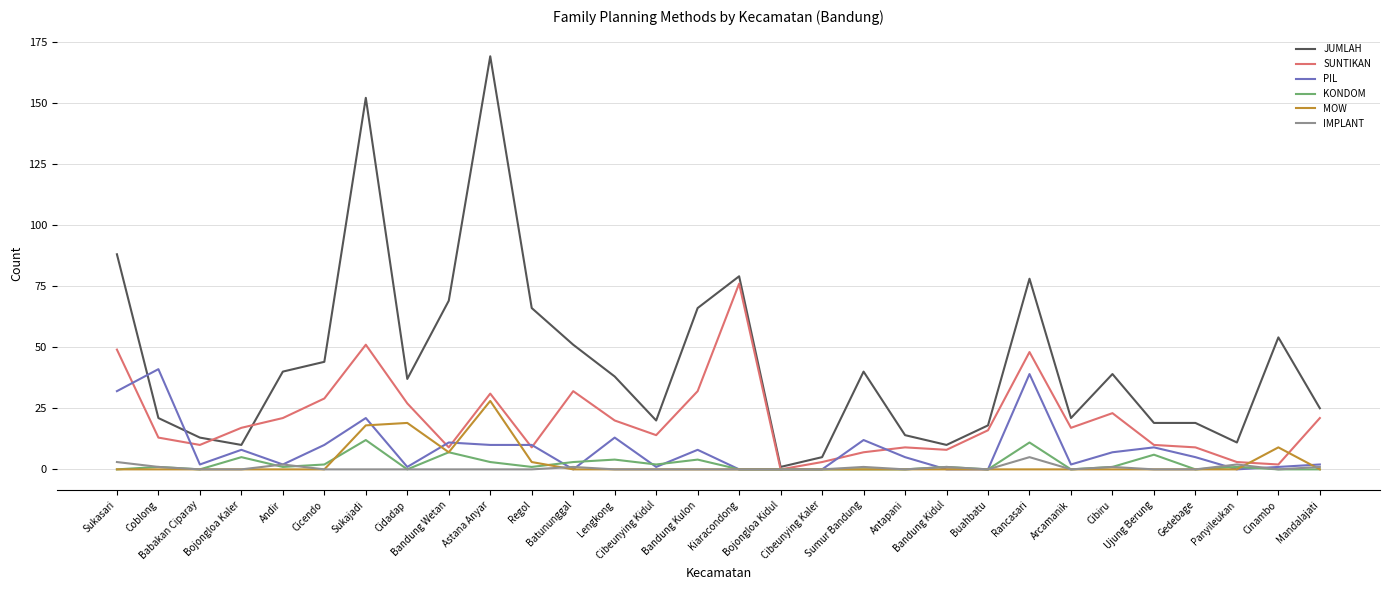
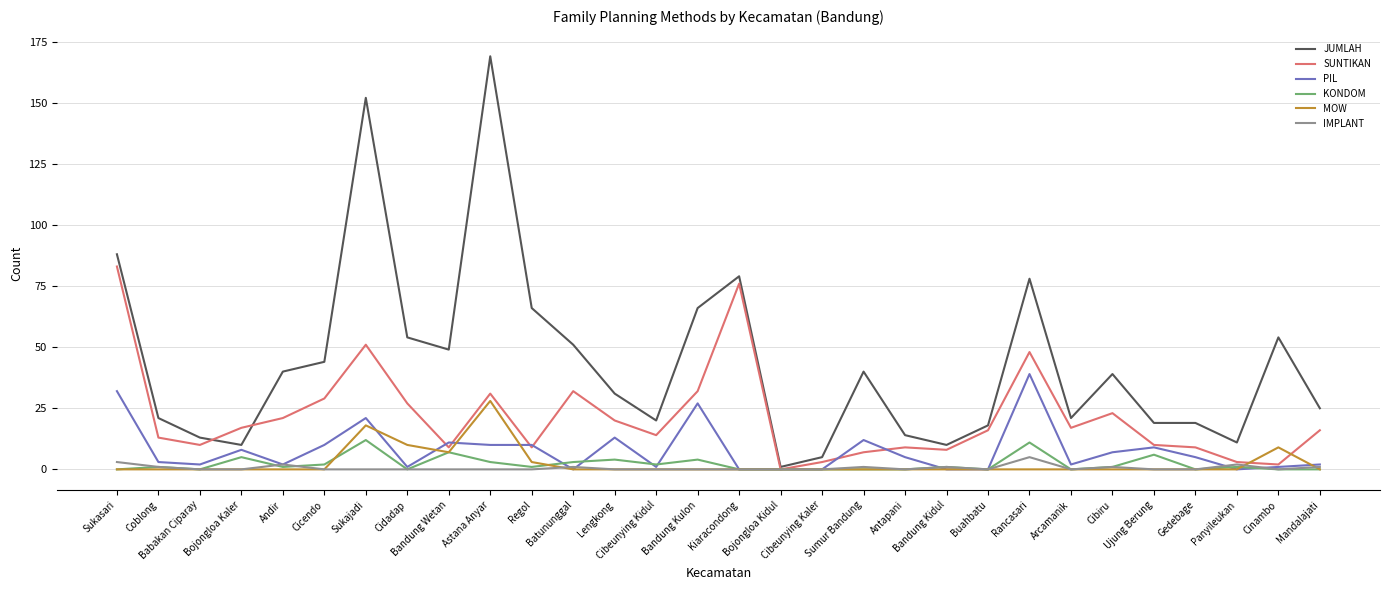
SUNTIKAN, Sukasari: 49 -> 83
PIL, Coblong: 41 -> 3
JUMLAH, Cidadap: 37 -> 54
MOW, Cidadap: 19 -> 10
JUMLAH, Bandung Wetan: 69 -> 49
JUMLAH, Lengkong: 38 -> 31
PIL, Bandung Kulon: 8 -> 27
SUNTIKAN, Mandalajati: 21 -> 16
